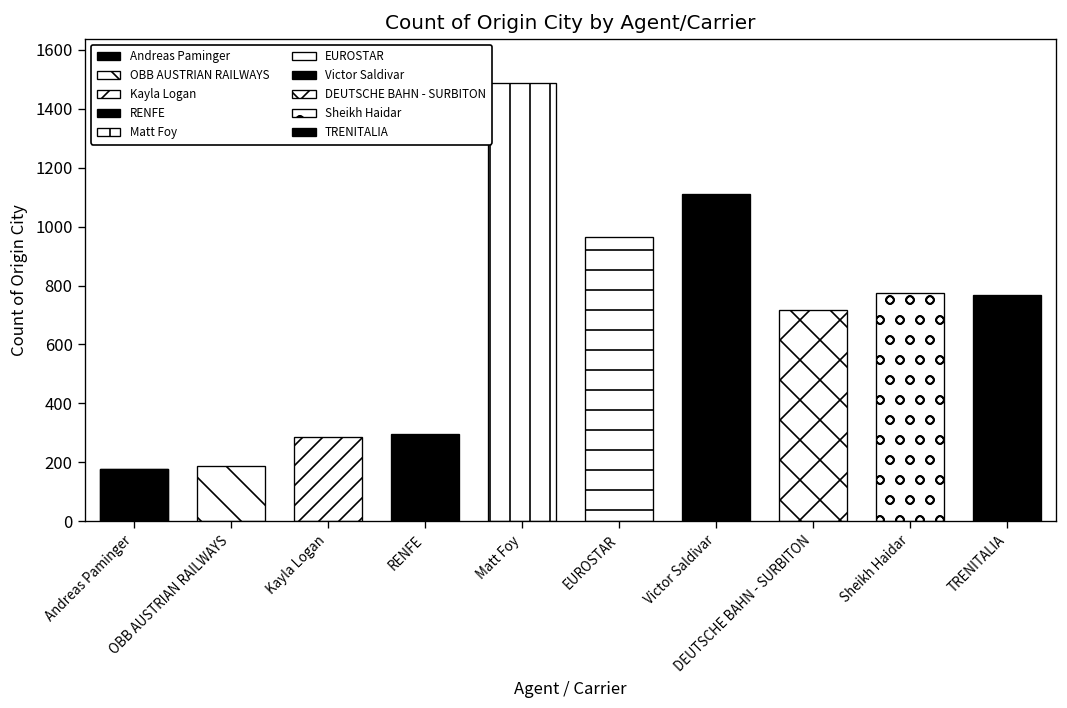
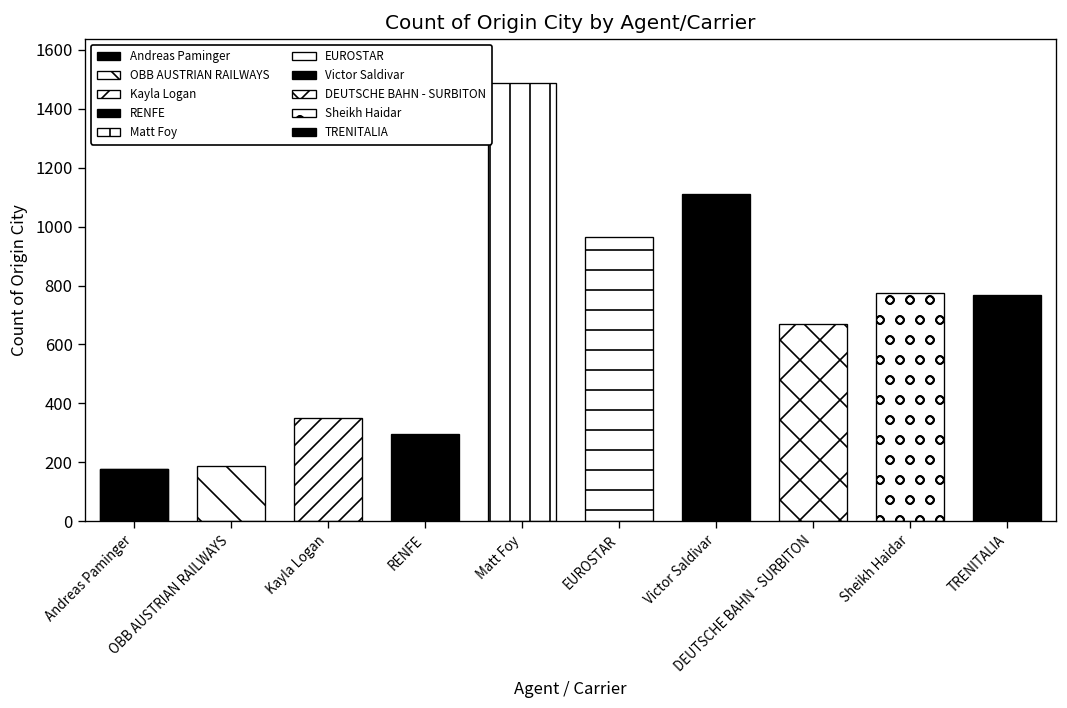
Kayla Logan: 280 -> 350
DEUTSCHE BAHN - SURBITON: 720 -> 670
